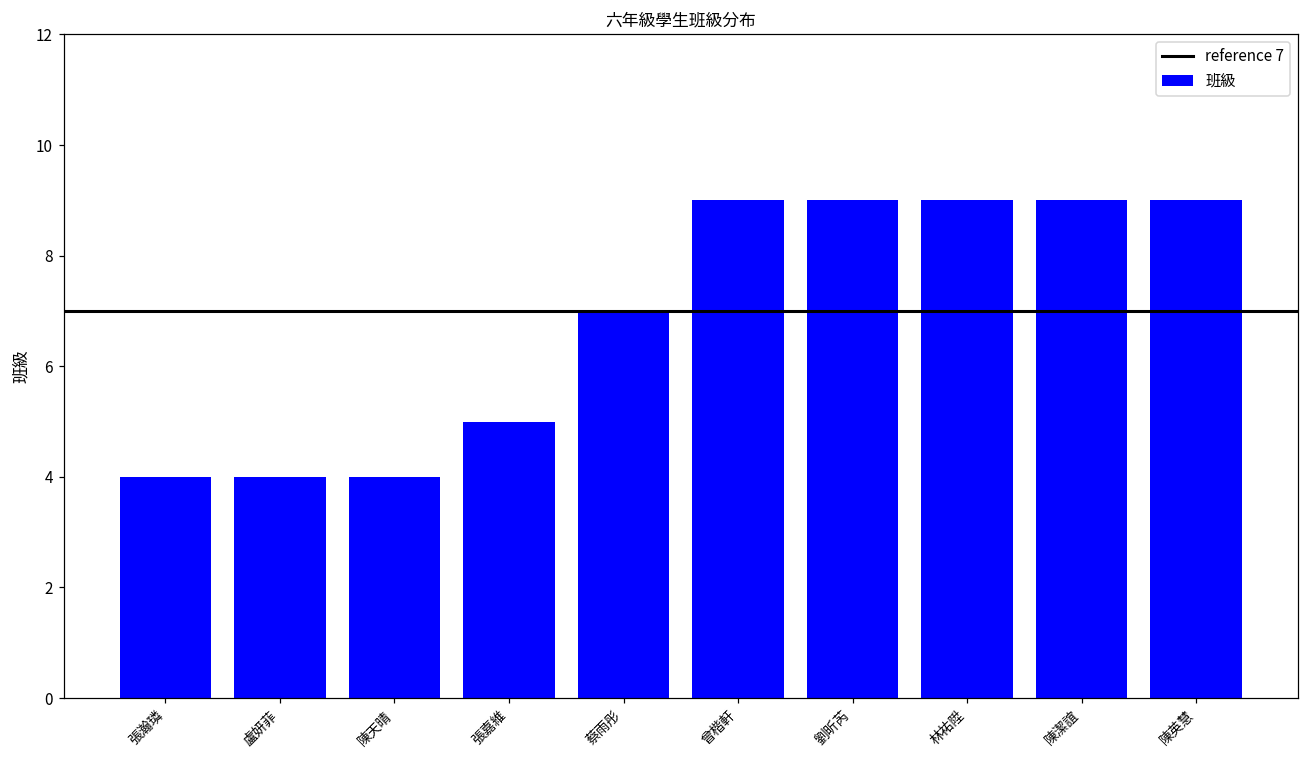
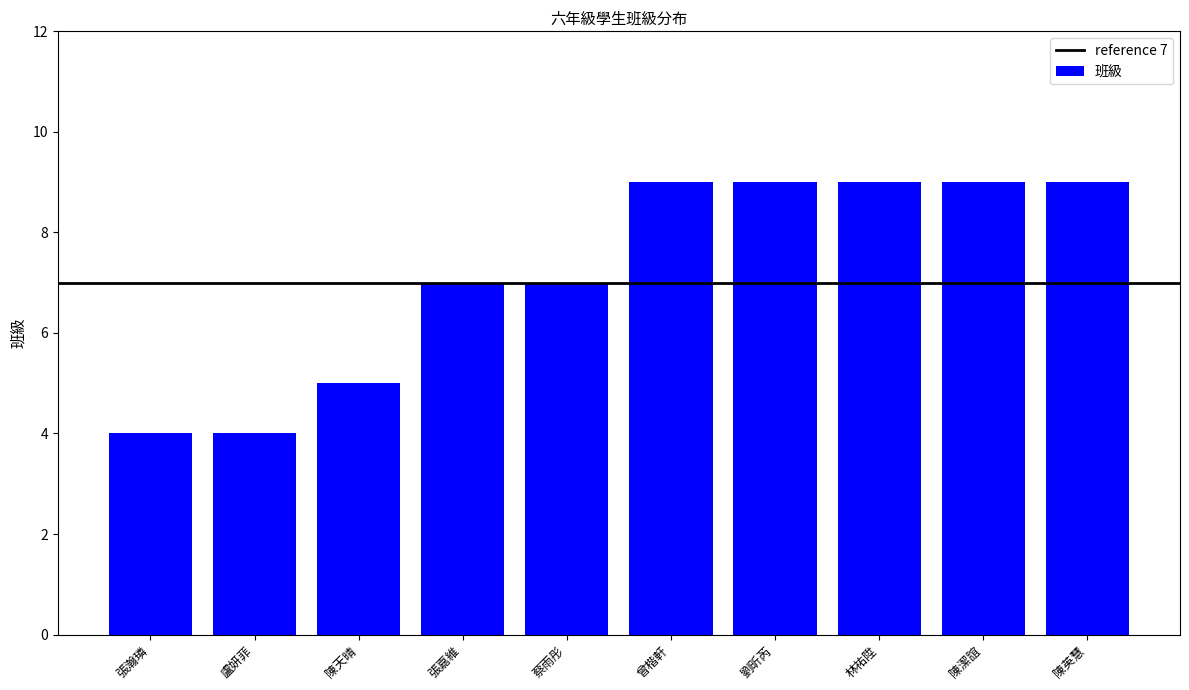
陳天晴: 4 -> 5
張嘉維: 5 -> 7
